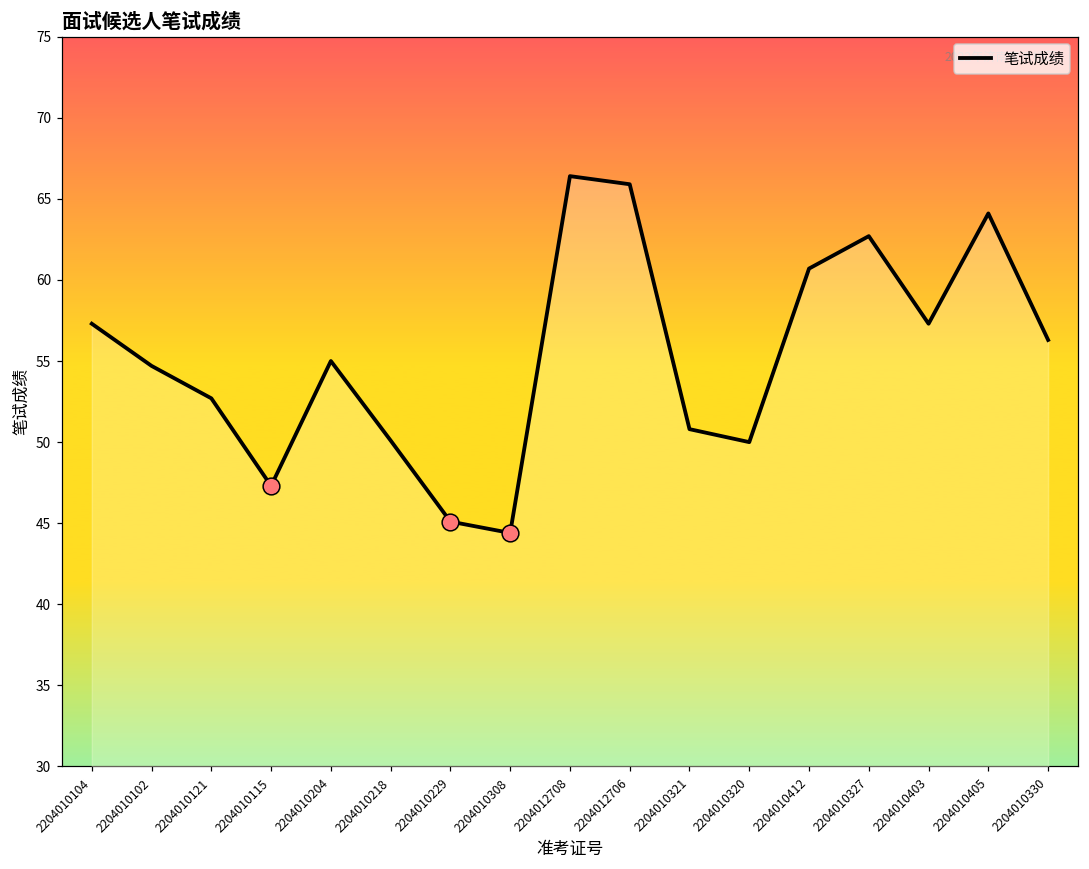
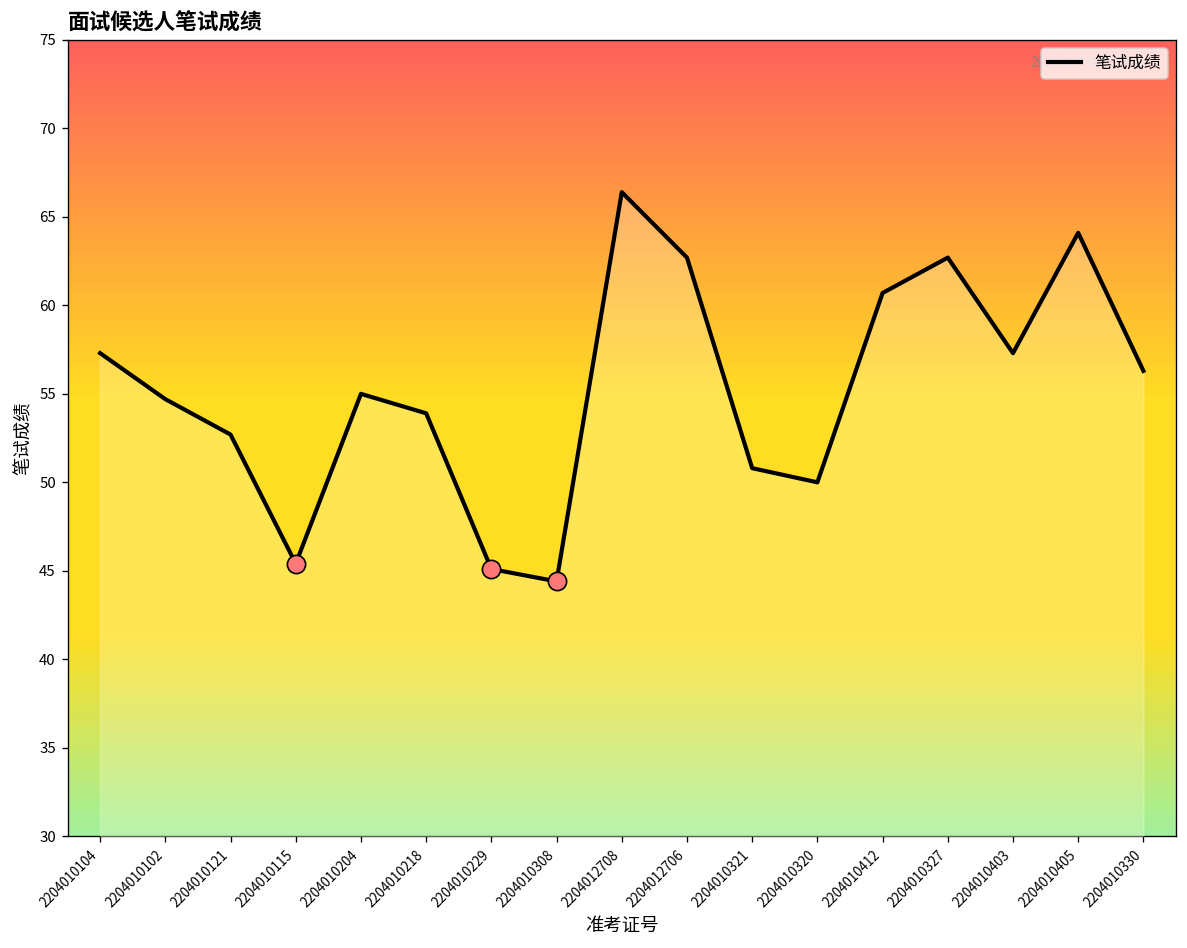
笔试成绩, 2204010115: 47.3 -> 45.4
笔试成绩, 2204010218: 50.1 -> 53.9
笔试成绩, 2204012706: 65.9 -> 62.7
